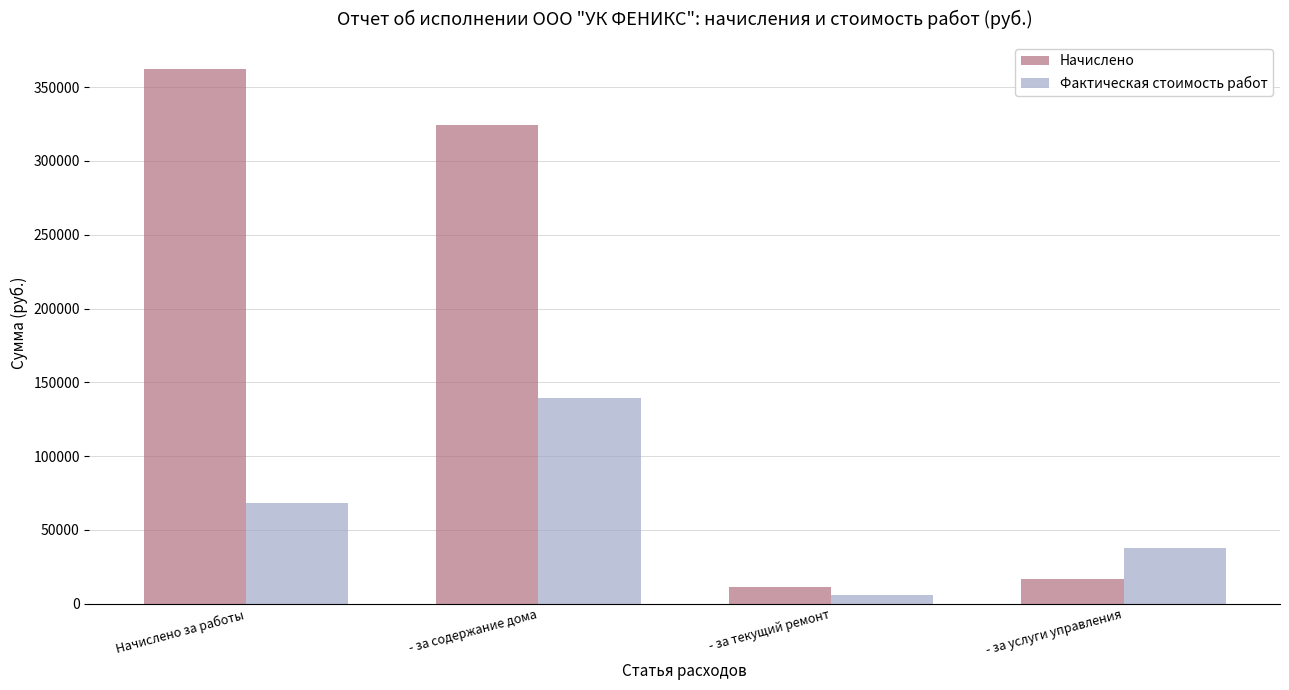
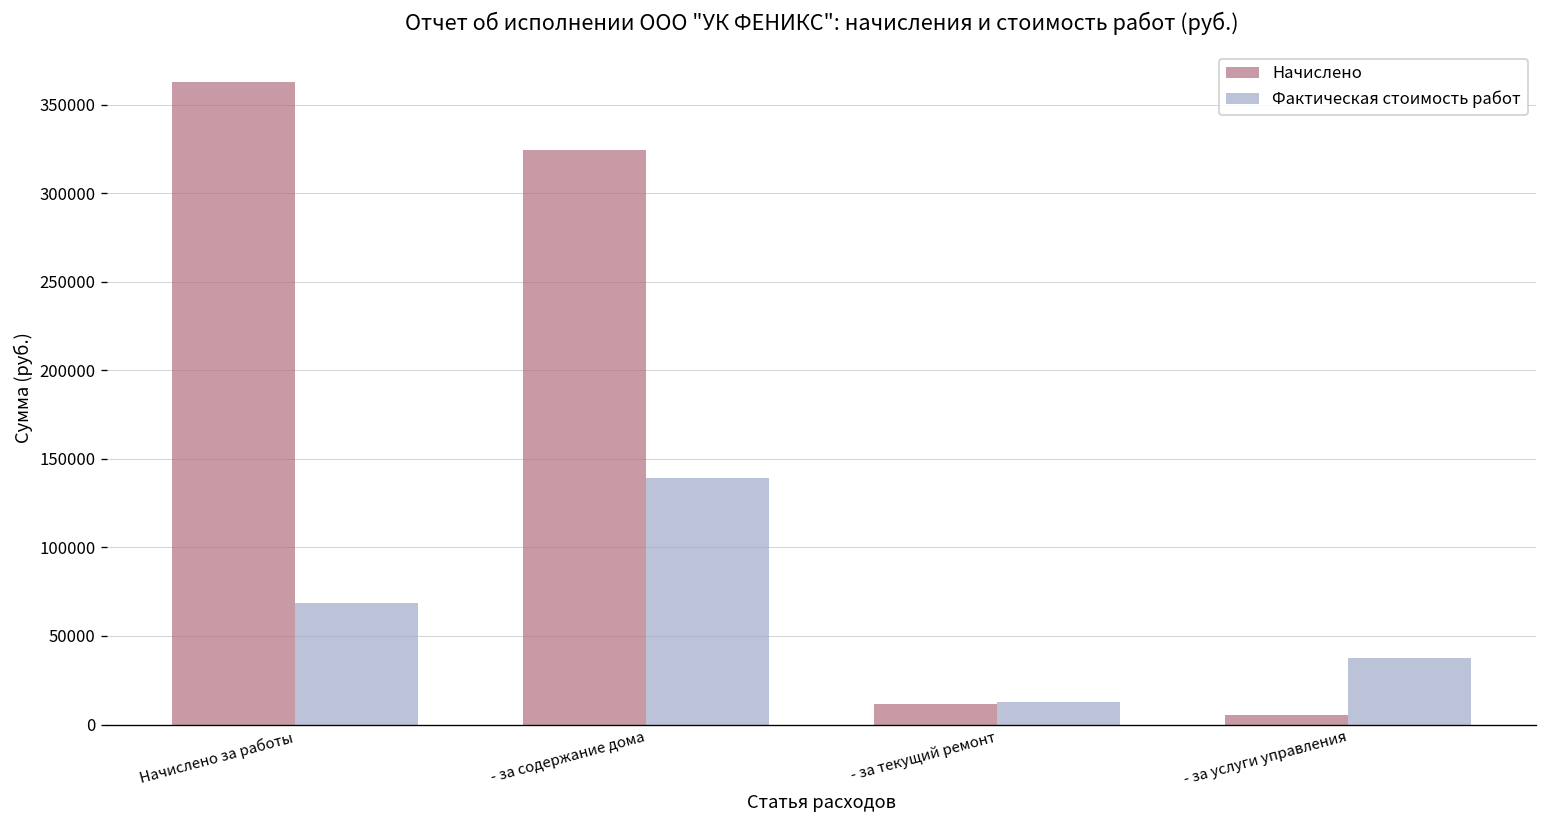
Фактическая стоимость работ, - за текущий ремонт: 6000 -> 13000
Начислено, - за услуги управления: 17000 -> 6000
